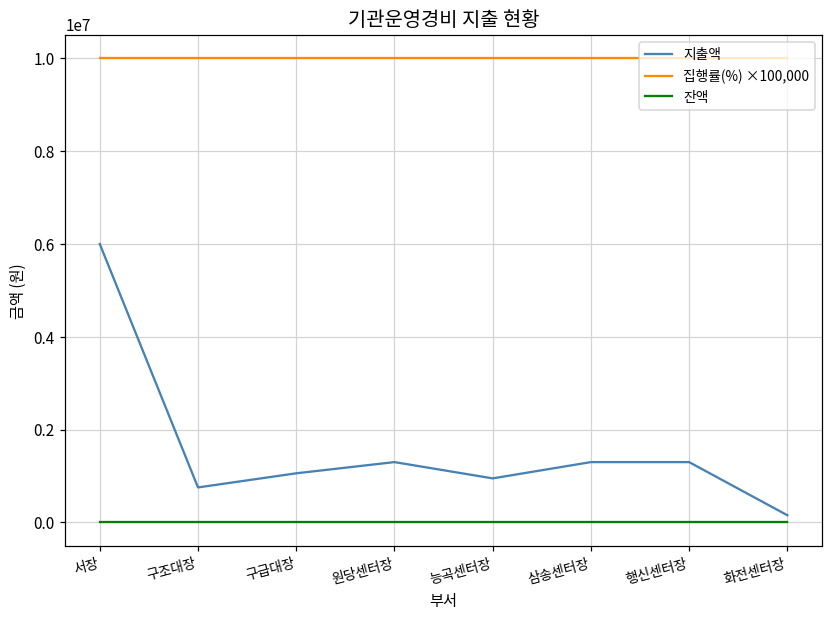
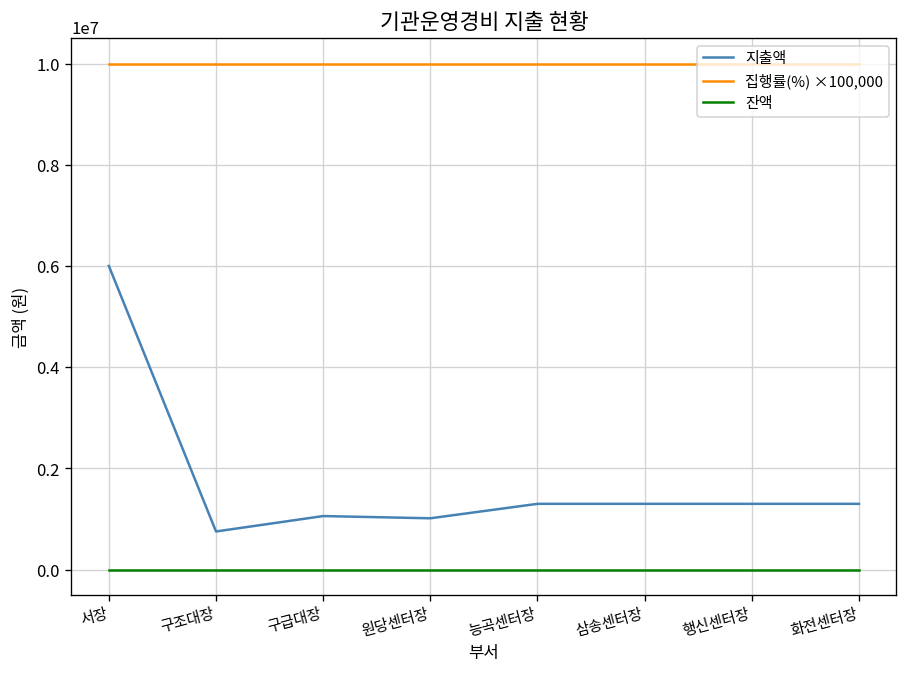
지출액, 원당센터장: 1300000 -> 1000000
지출액, 능곡센터장: 900000 -> 1300000
지출액, 화전센터장: 200000 -> 1300000
